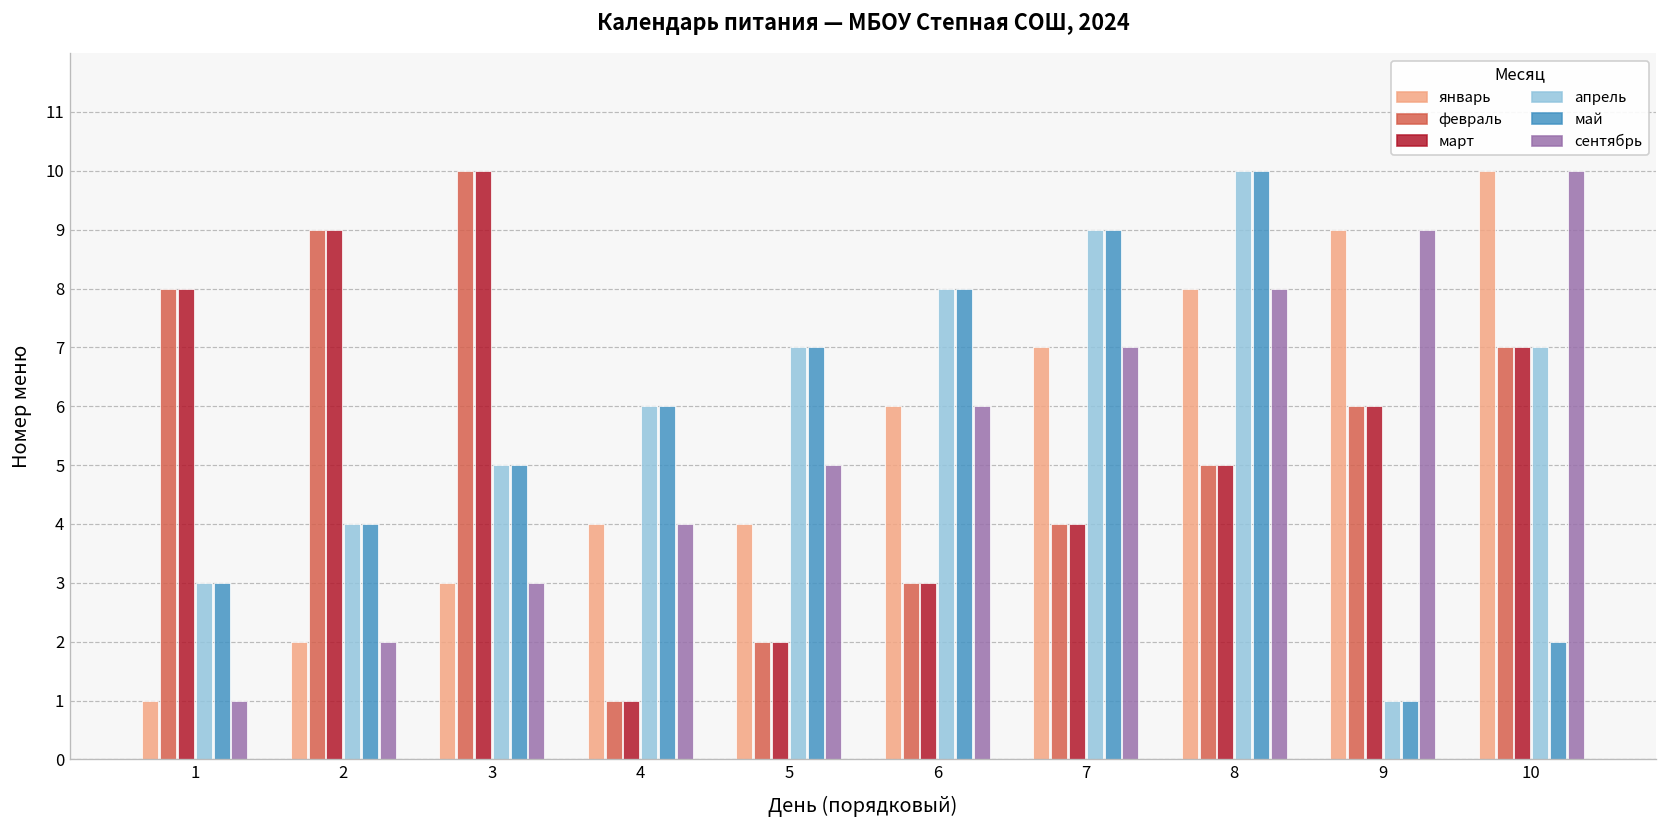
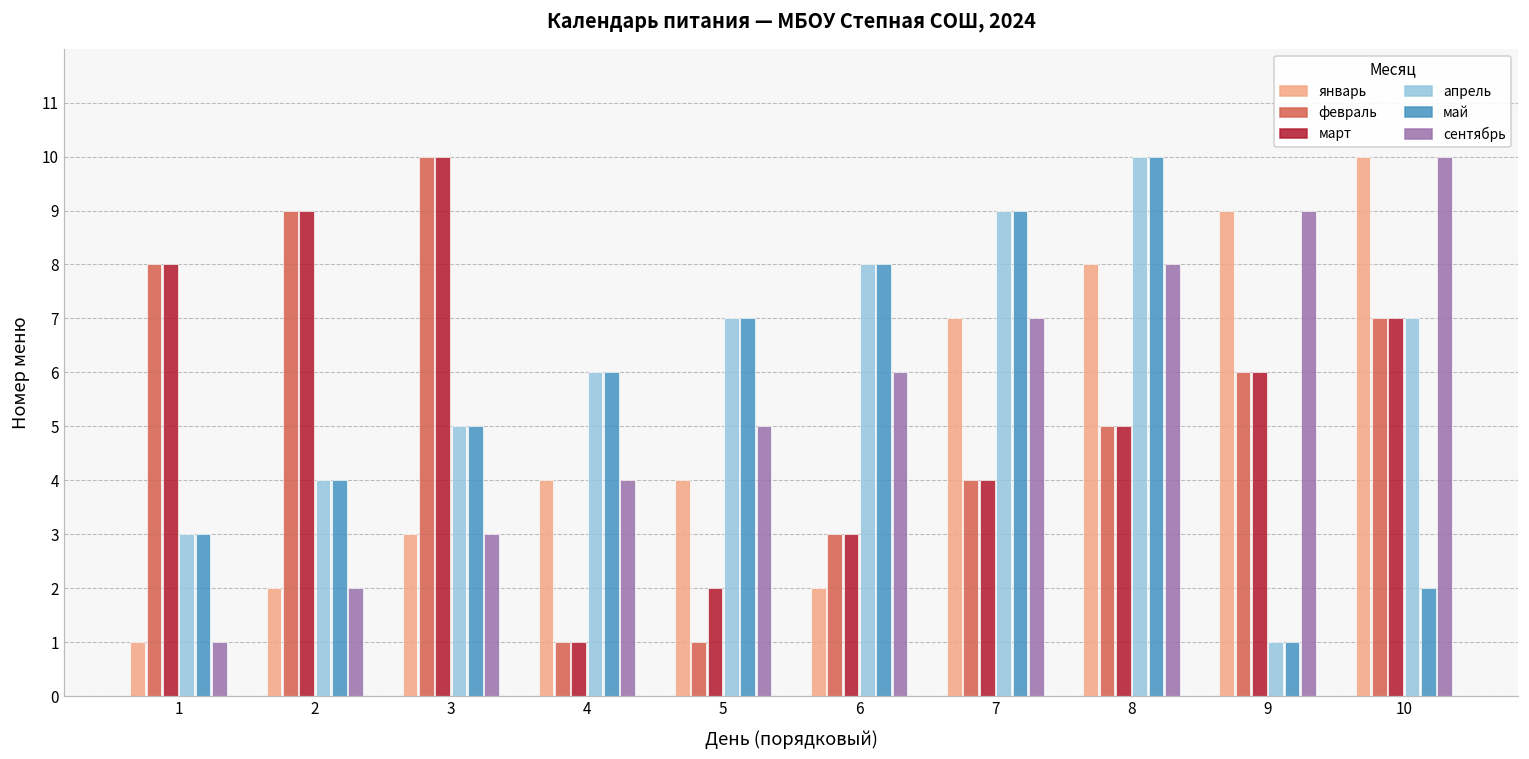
февраль, 5: 2 -> 1
январь, 6: 6 -> 2
